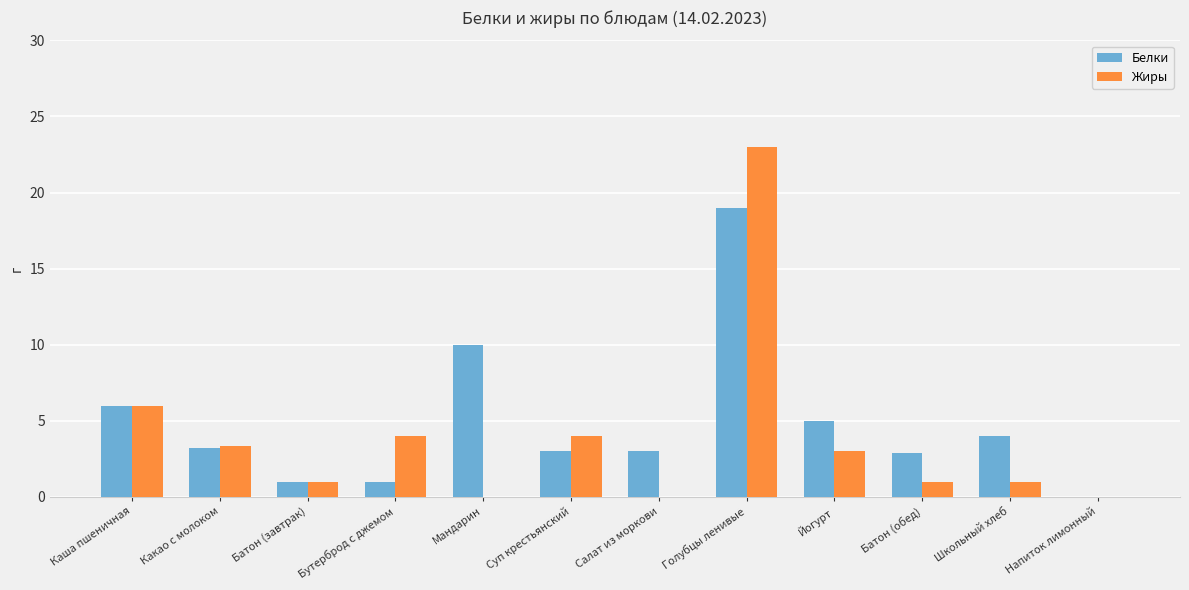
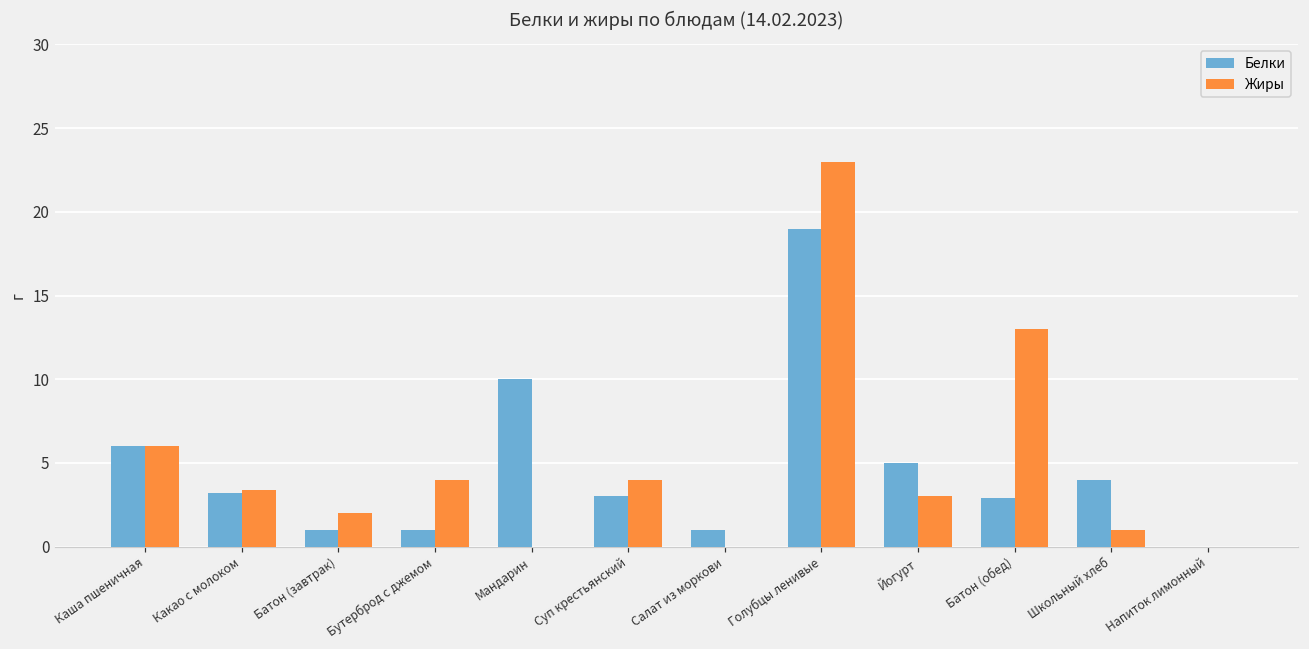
Жиры, Батон (завтрак): 1 -> 2
Белки, Салат из моркови: 3 -> 1
Жиры, Батон (обед): 1 -> 13
